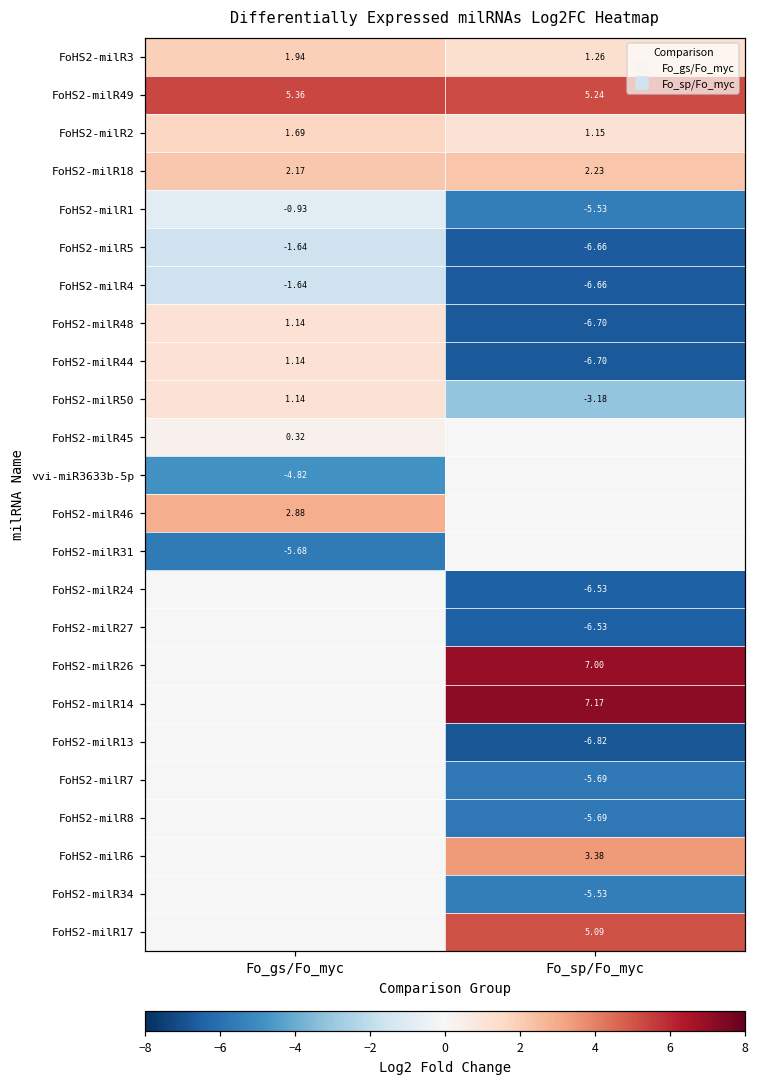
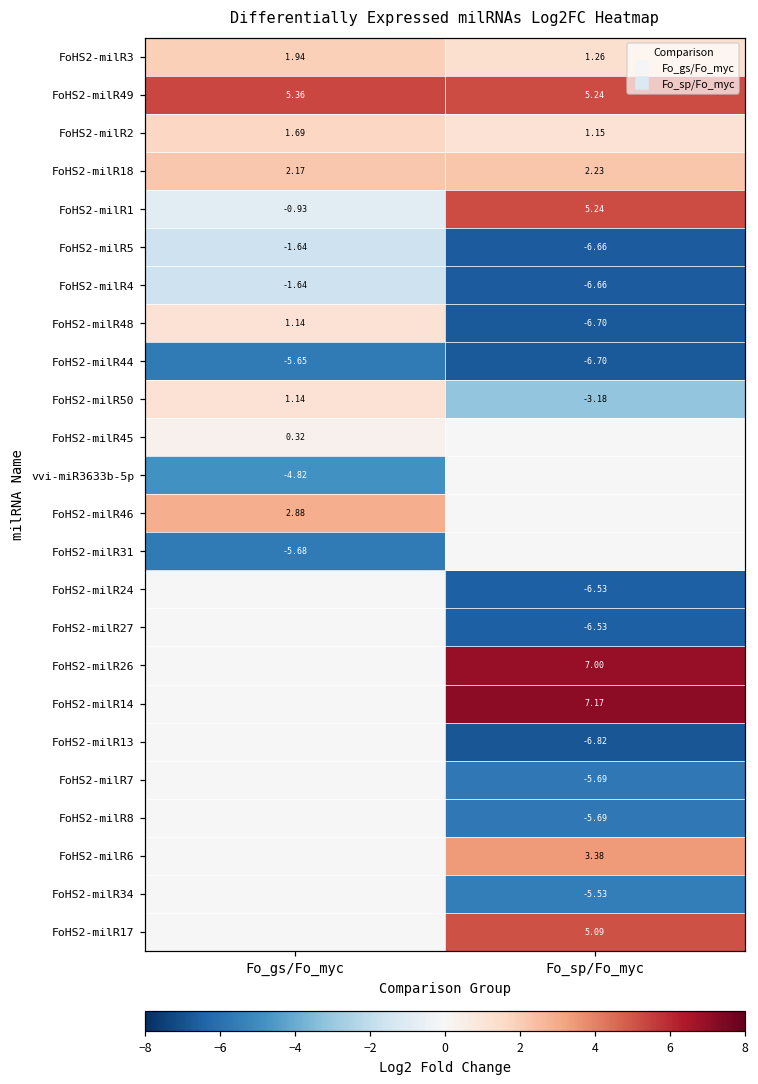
FoHS2-milR1, Fo_sp/Fo_myc: -5.53 -> 5.24
FoHS2-milR44, Fo_gs/Fo_myc: 1.14 -> -5.65
